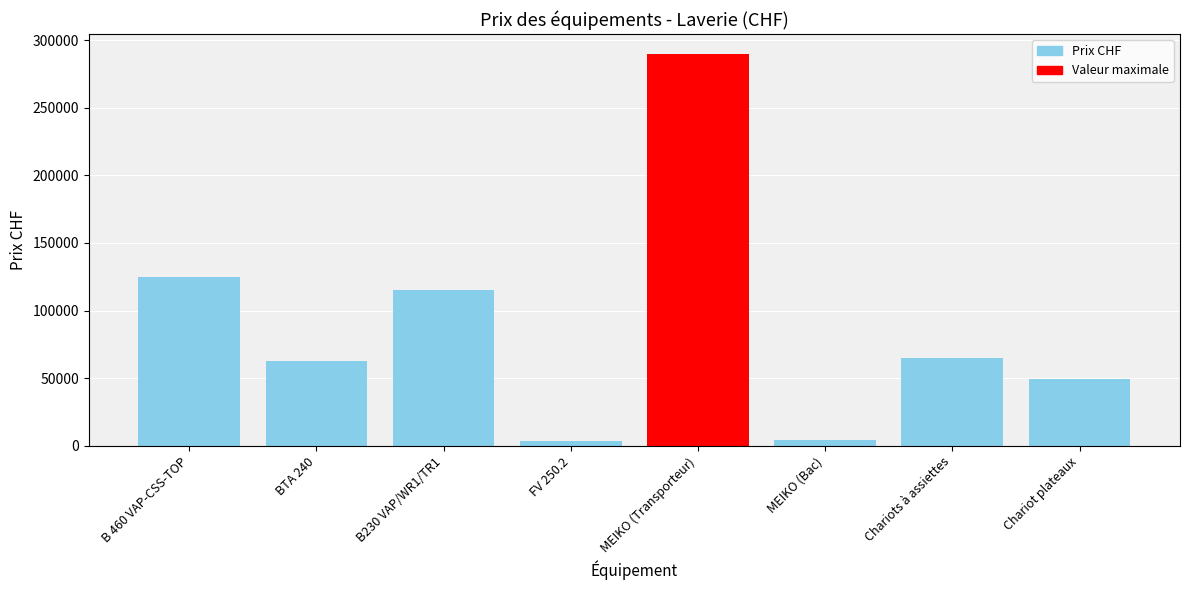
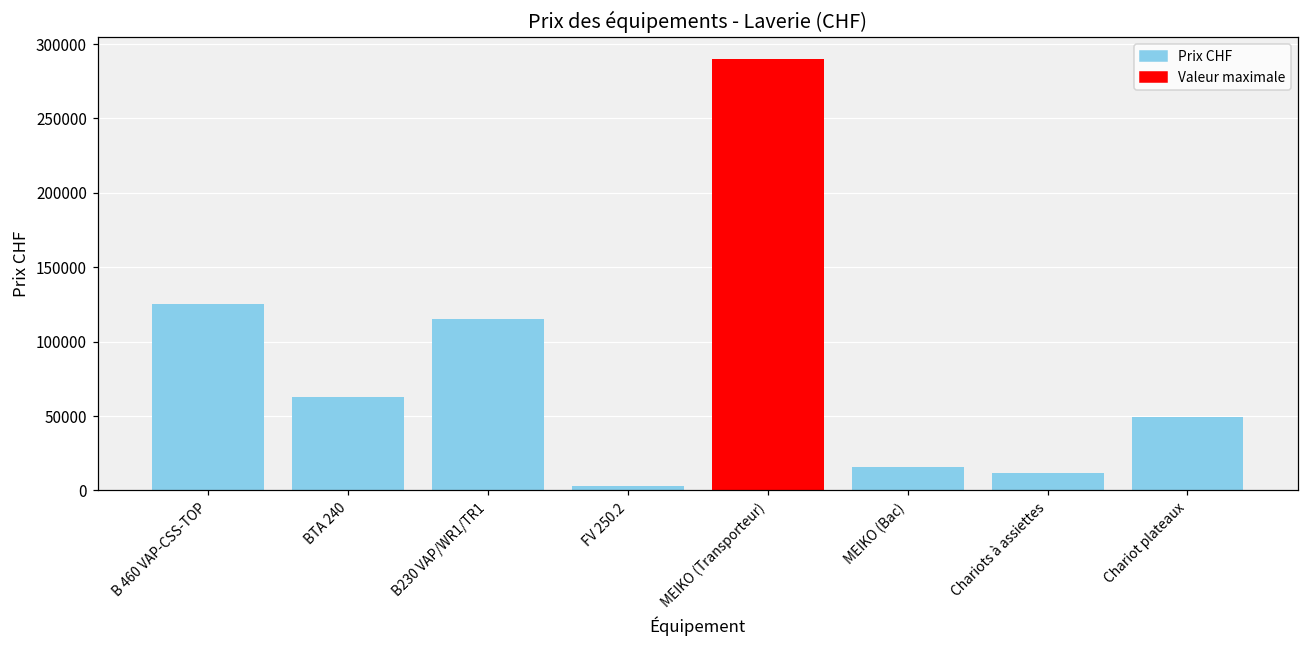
MEIKO (Bac): 4000 -> 16000
Chariots à assiettes: 65000 -> 12000
